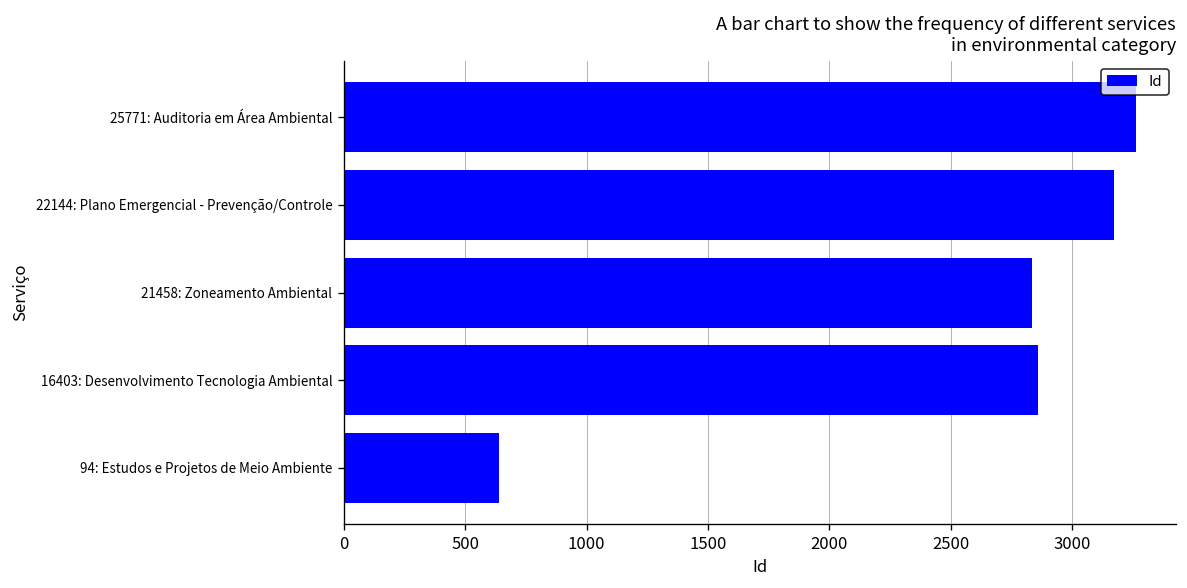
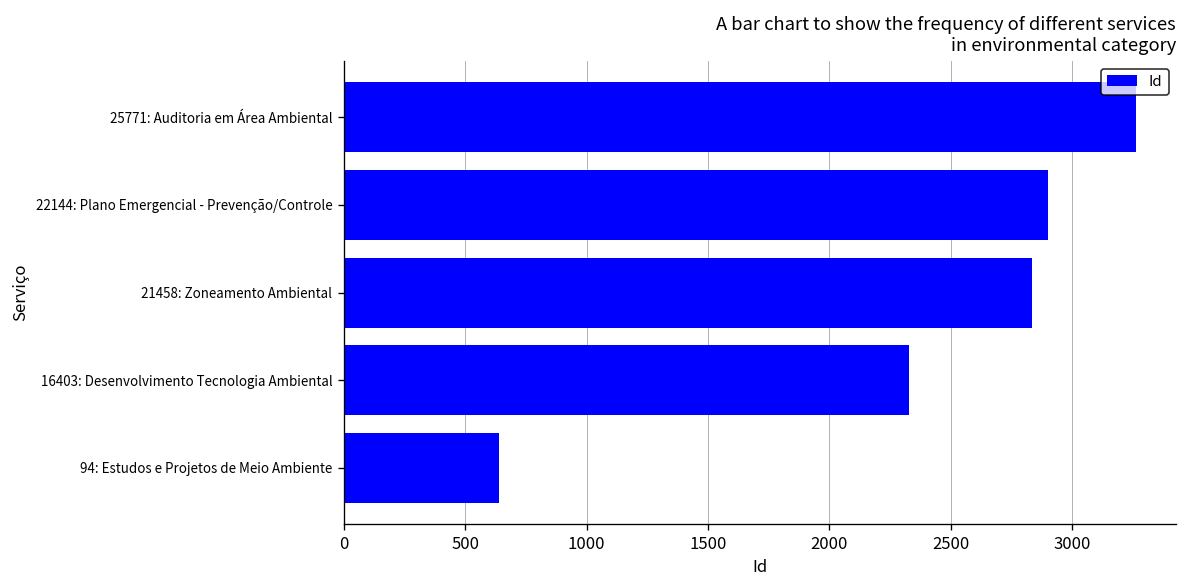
22144: Plano Emergencial - Prevenção/Controle: 3170 -> 2900
16403: Desenvolvimento Tecnologia Ambiental: 2860 -> 2330
